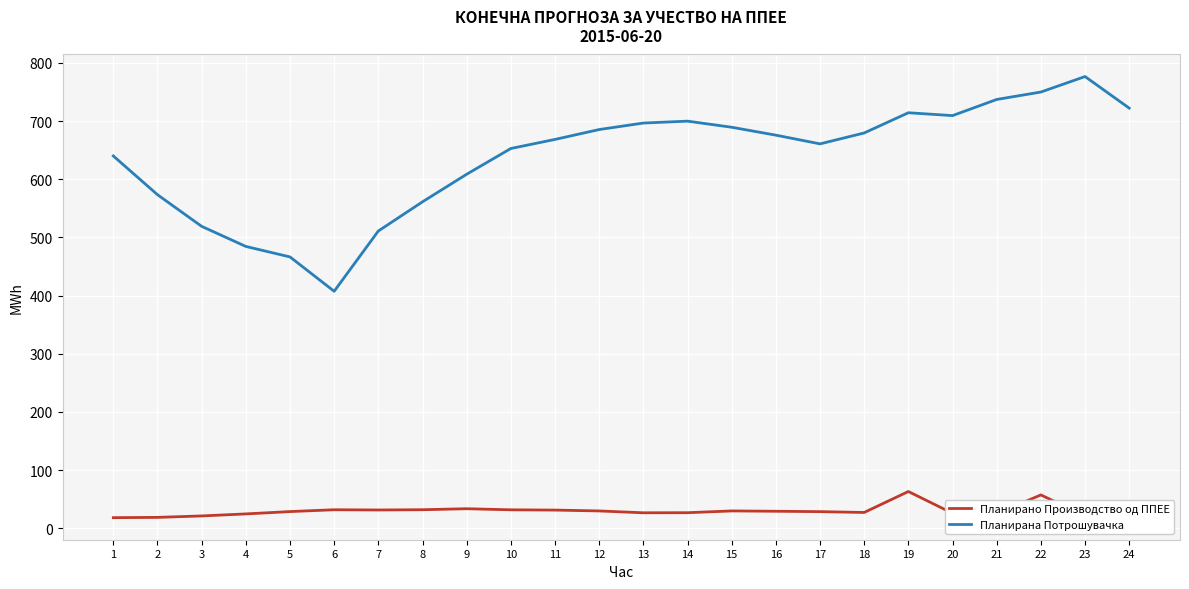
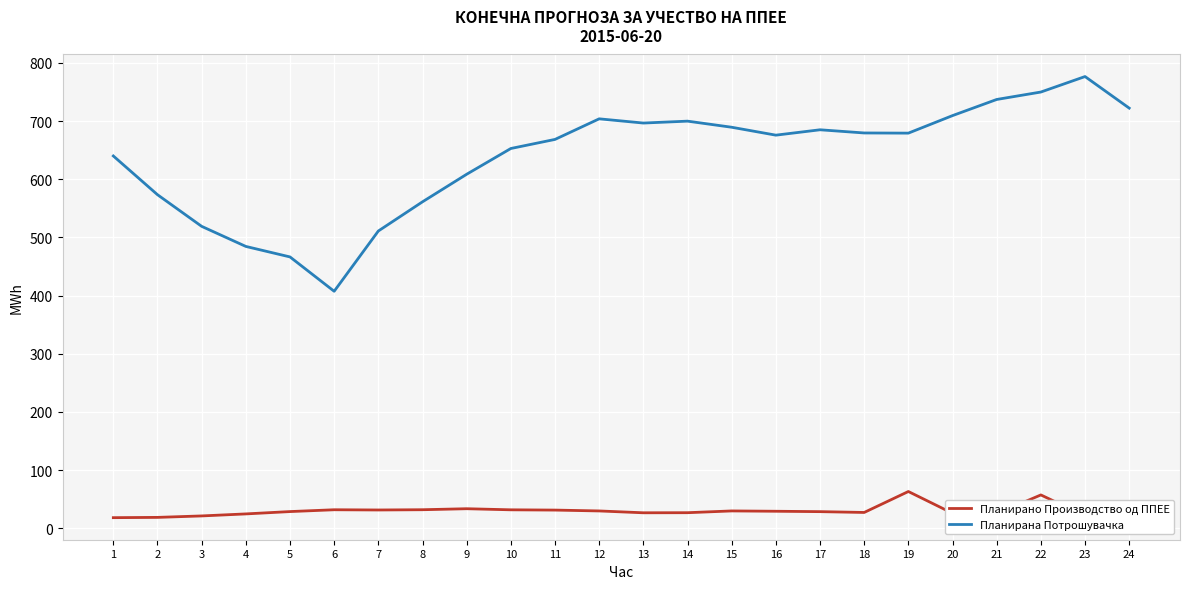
Планирана Потрошувачка, 12: 690 -> 700
Планирана Потрошувачка, 17: 660 -> 690
Планирана Потрошувачка, 19: 710 -> 680
